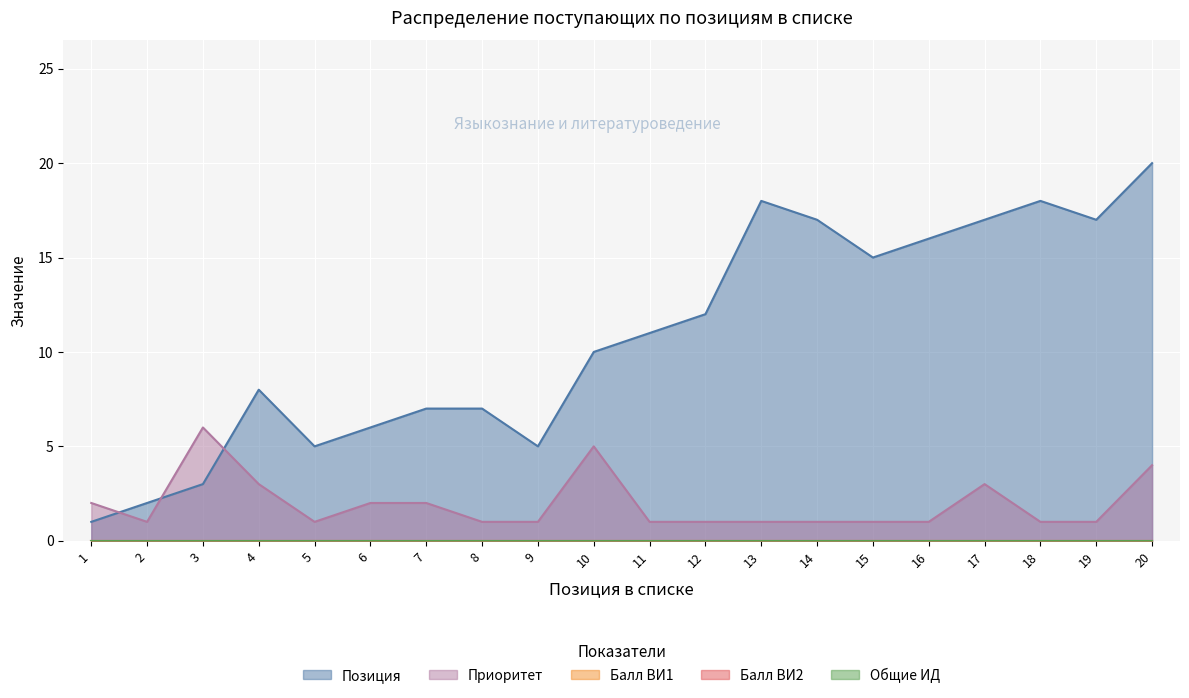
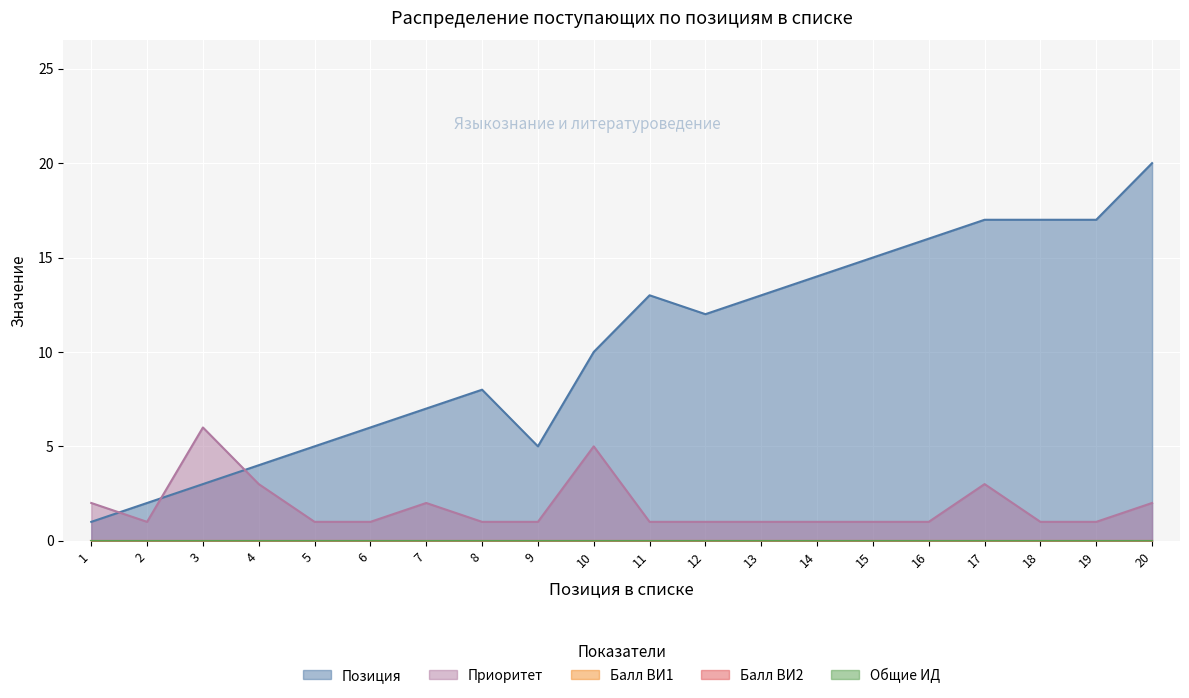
Позиция, 4: 8 -> 4
Приоритет, 6: 2 -> 1
Позиция, 8: 7 -> 8
Позиция, 11: 11 -> 13
Позиция, 13: 18 -> 13
Позиция, 14: 17 -> 14
Позиция, 18: 18 -> 17
Приоритет, 20: 4 -> 2
